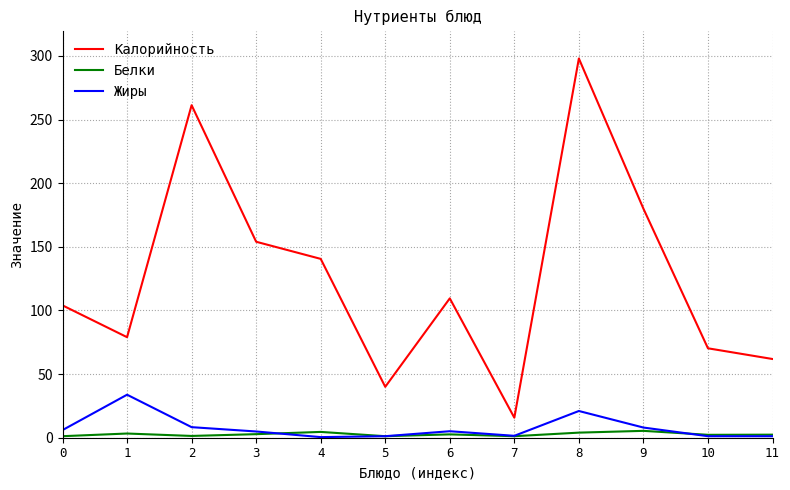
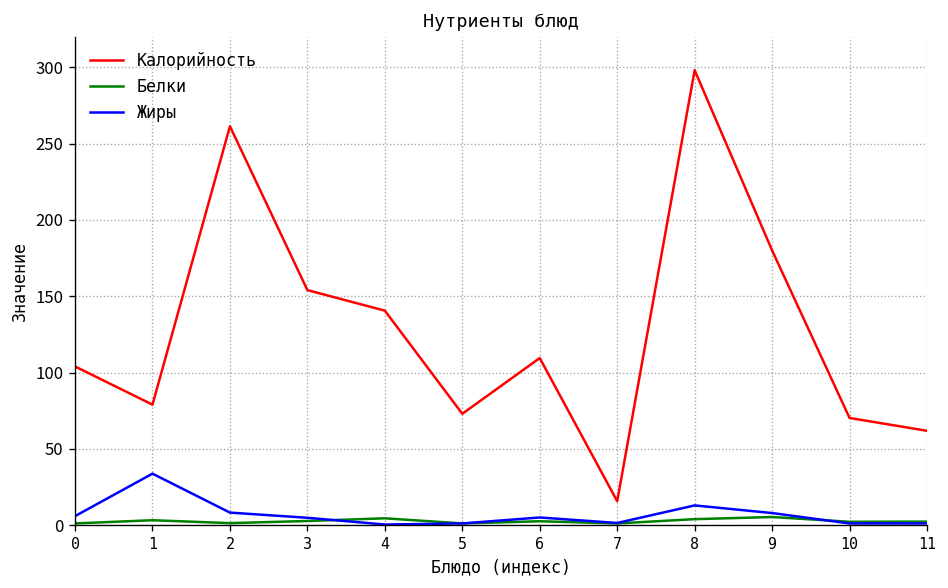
Калорийность, 5: 40 -> 73
Жиры, 8: 21 -> 13
